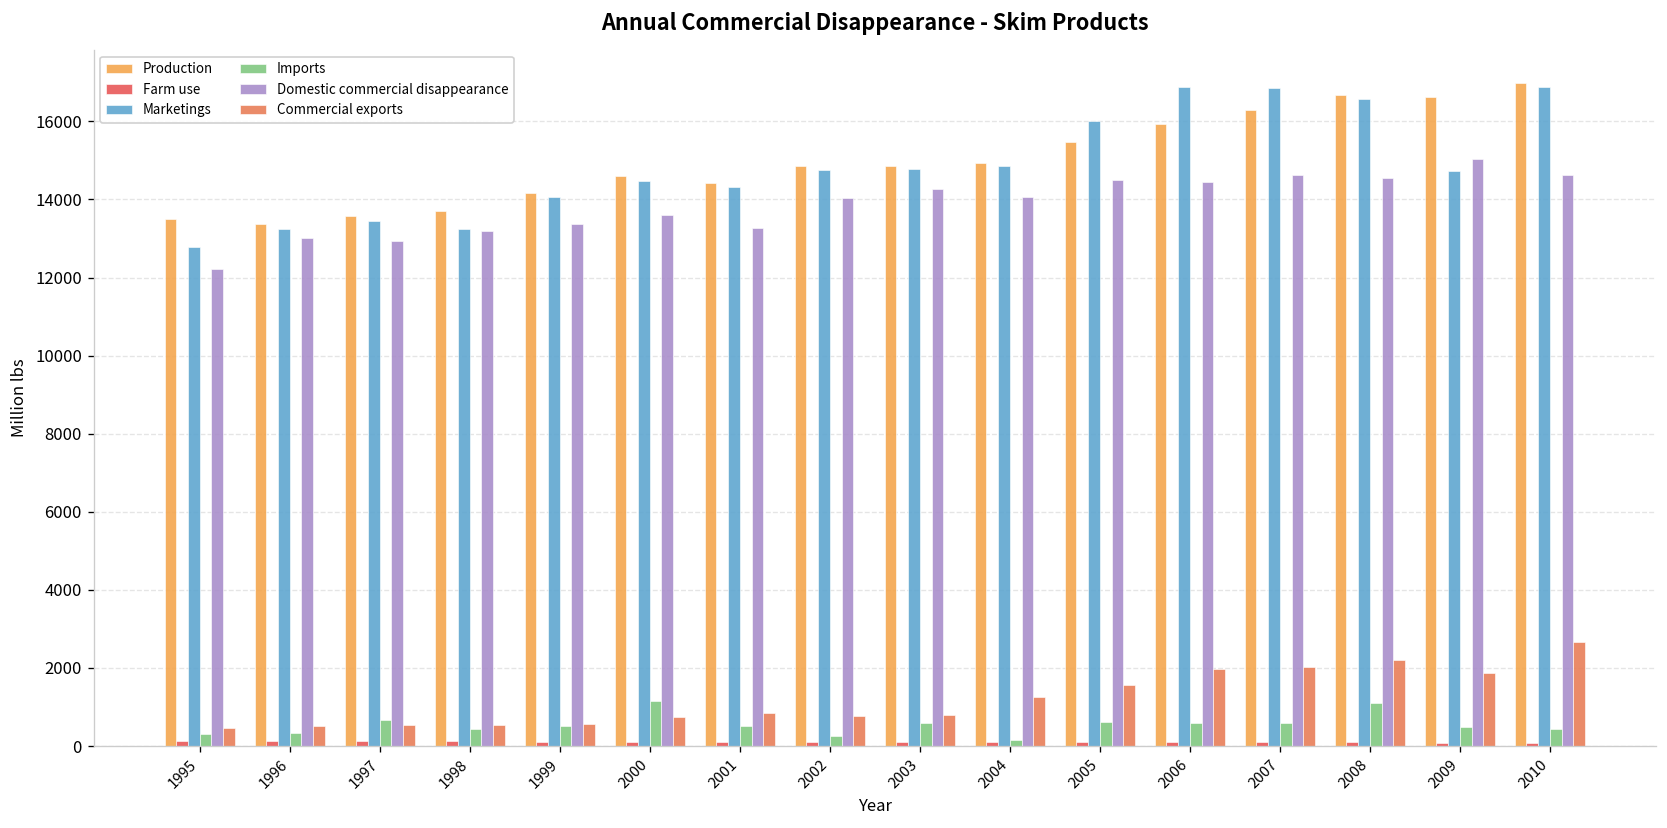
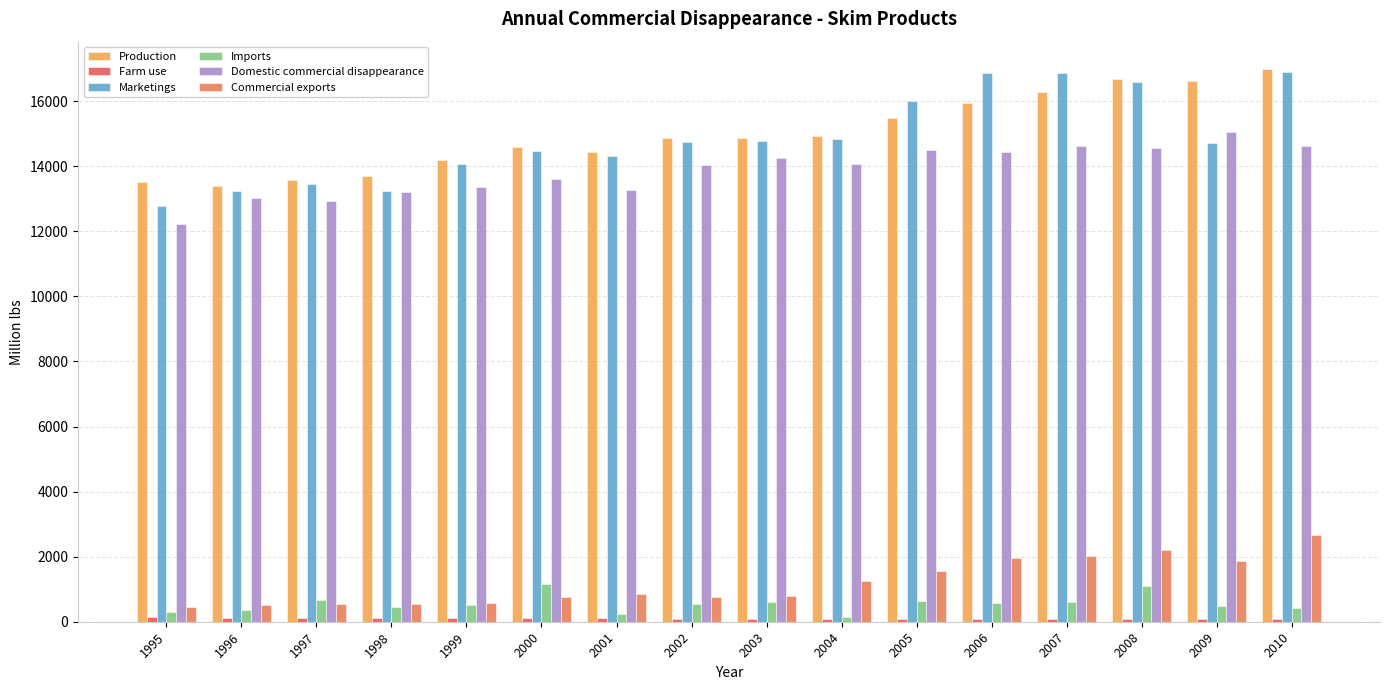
Imports, 2001: 500 -> 200
Imports, 2002: 300 -> 600
